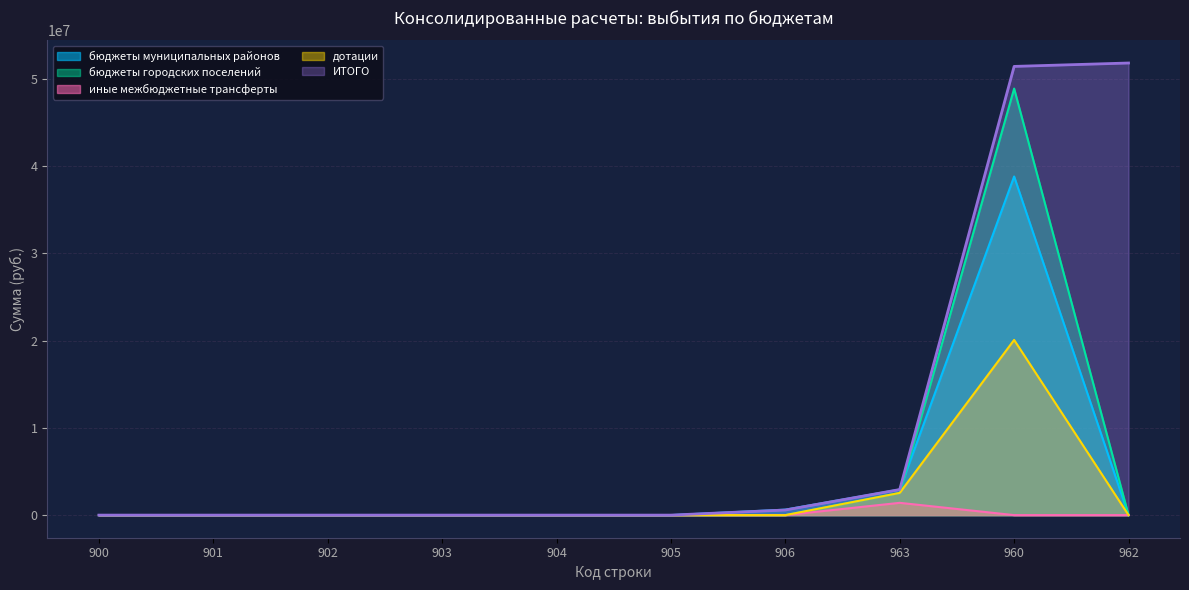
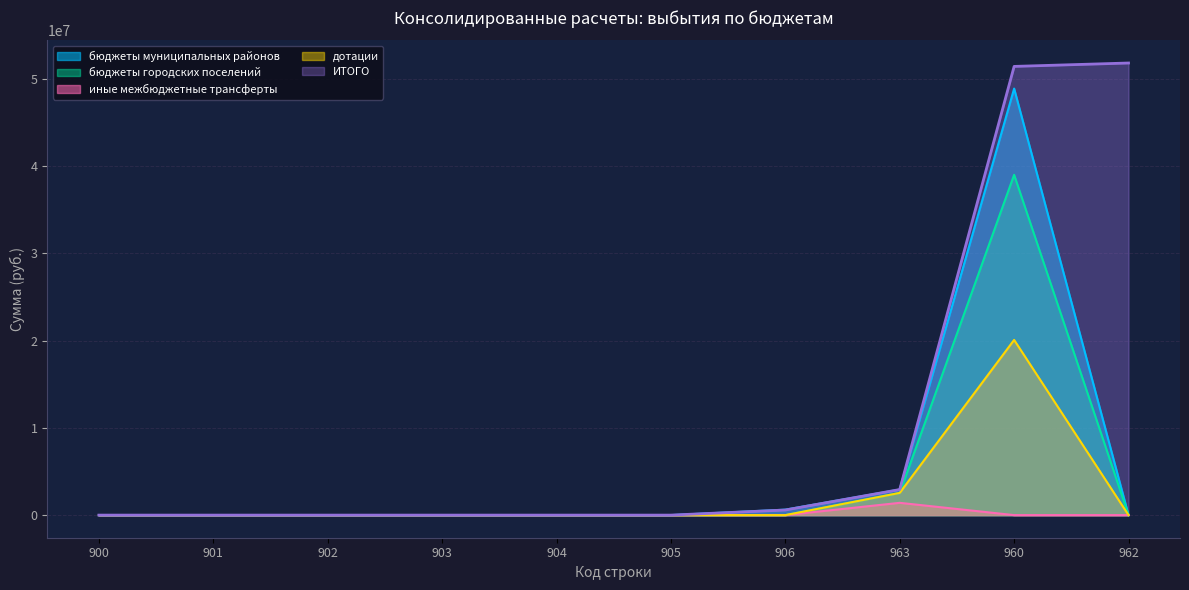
бюджеты муниципальных районов, 960: 39000000 -> 49000000
бюджеты городских поселений, 960: 49000000 -> 39000000
